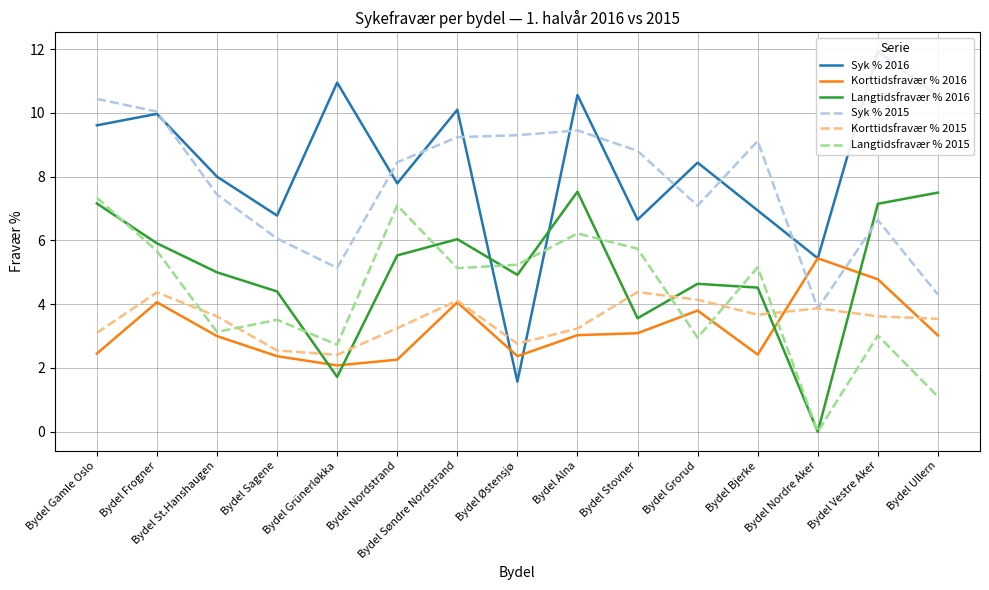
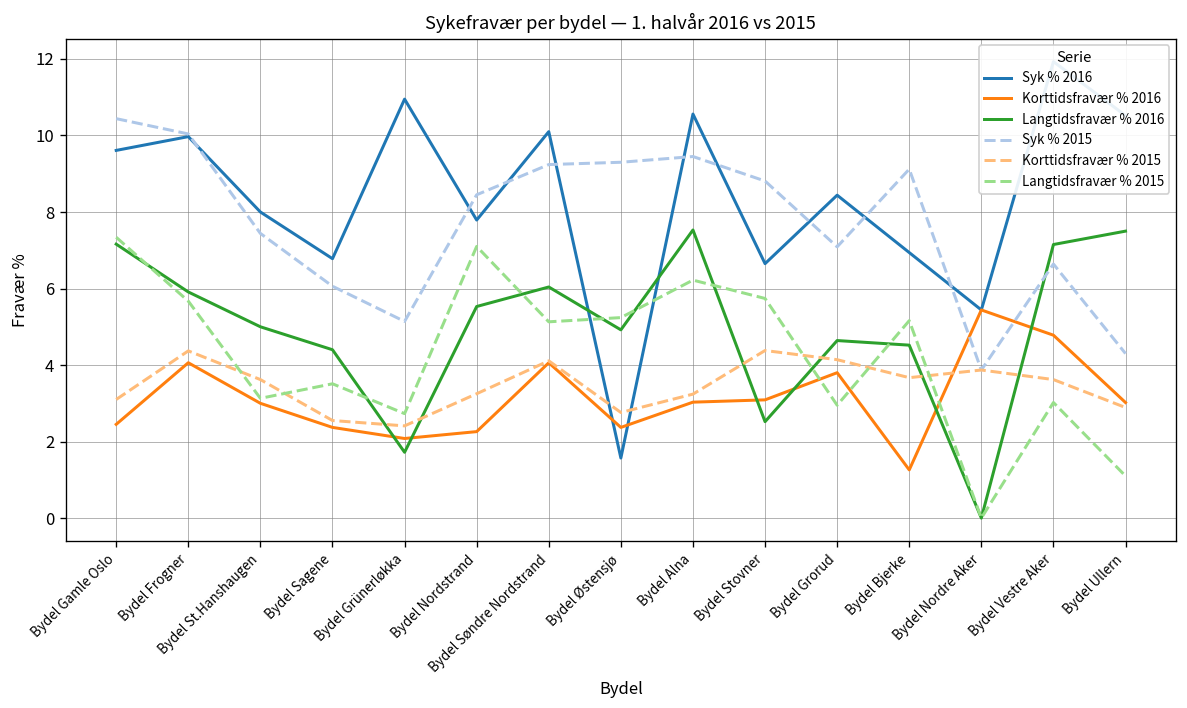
Langtidsfravær % 2016, Bydel Stovner: 3.6 -> 2.5
Korttidsfravær % 2016, Bydel Bjerke: 2.4 -> 1.3
Korttidsfravær % 2015, Bydel Ullern: 3.5 -> 2.9
